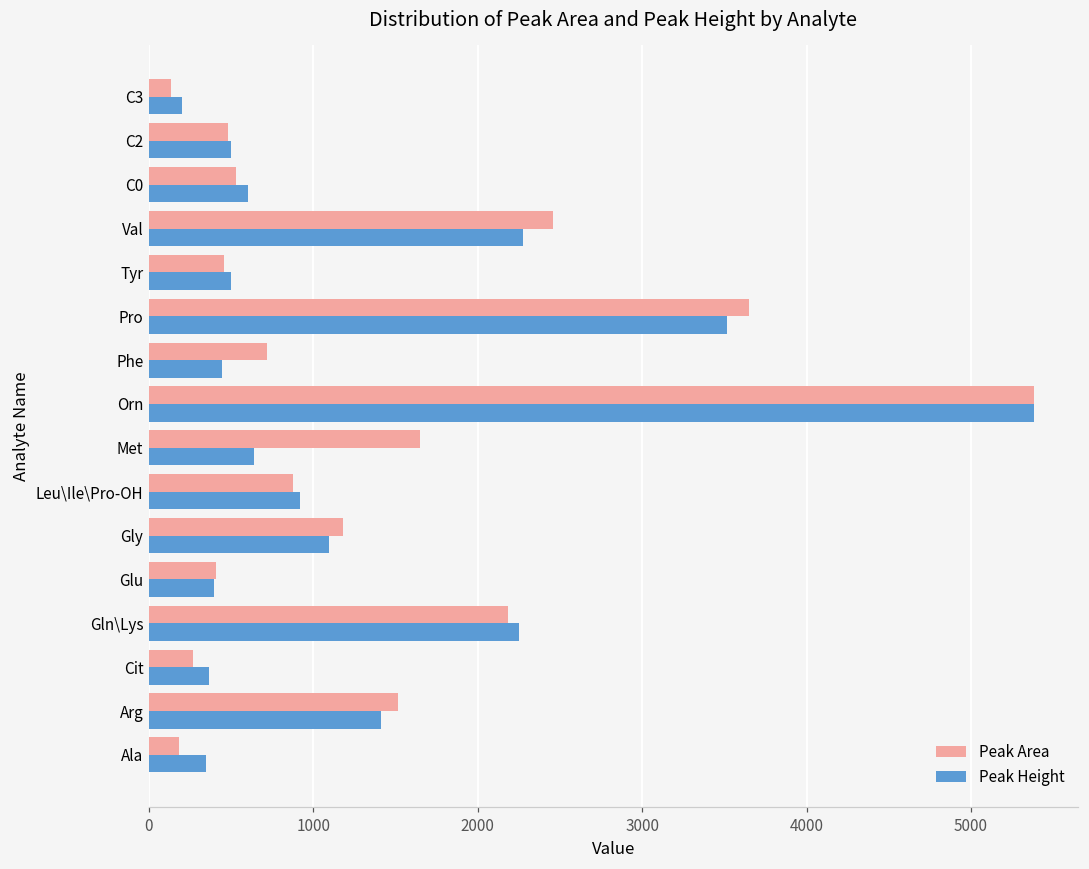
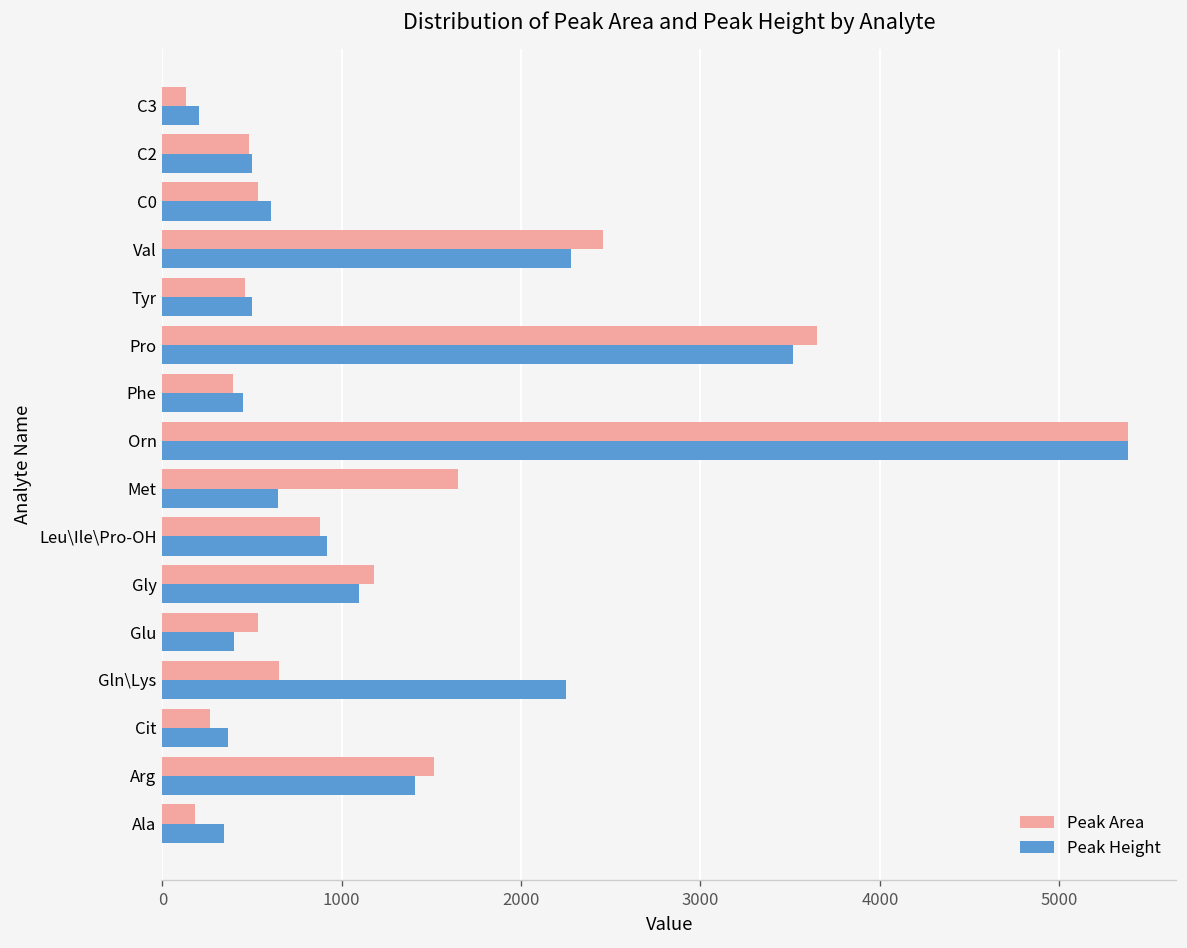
Peak Area, Phe: 720 -> 390
Peak Area, Glu: 410 -> 530
Peak Area, Gln\Lys: 2180 -> 650
